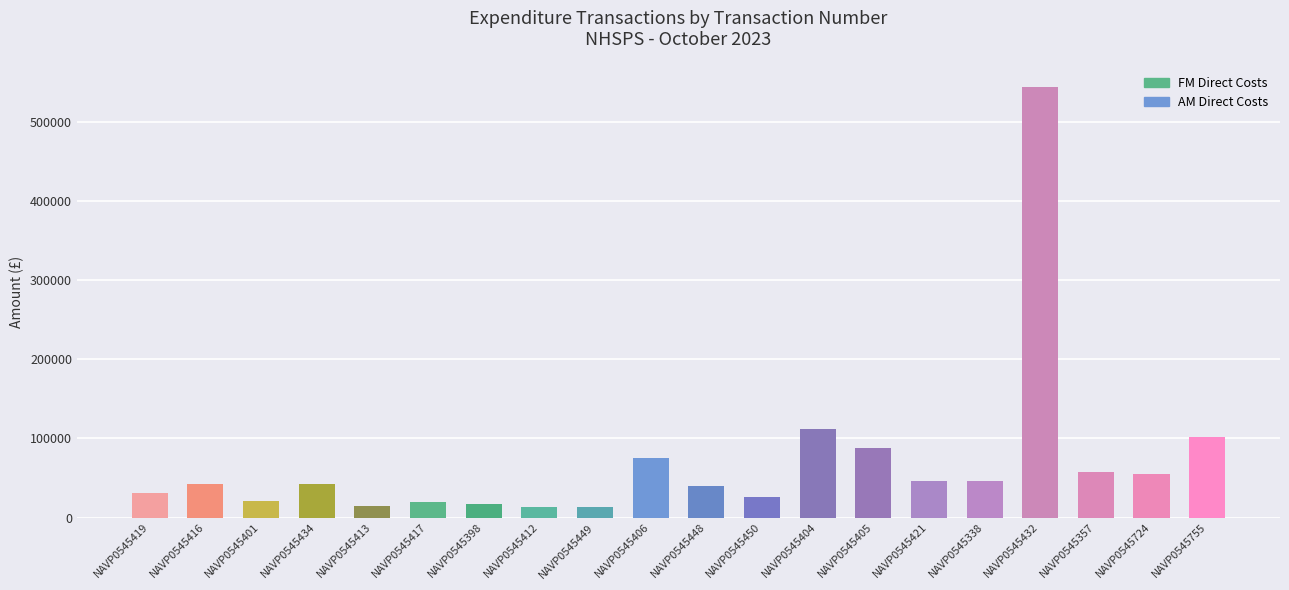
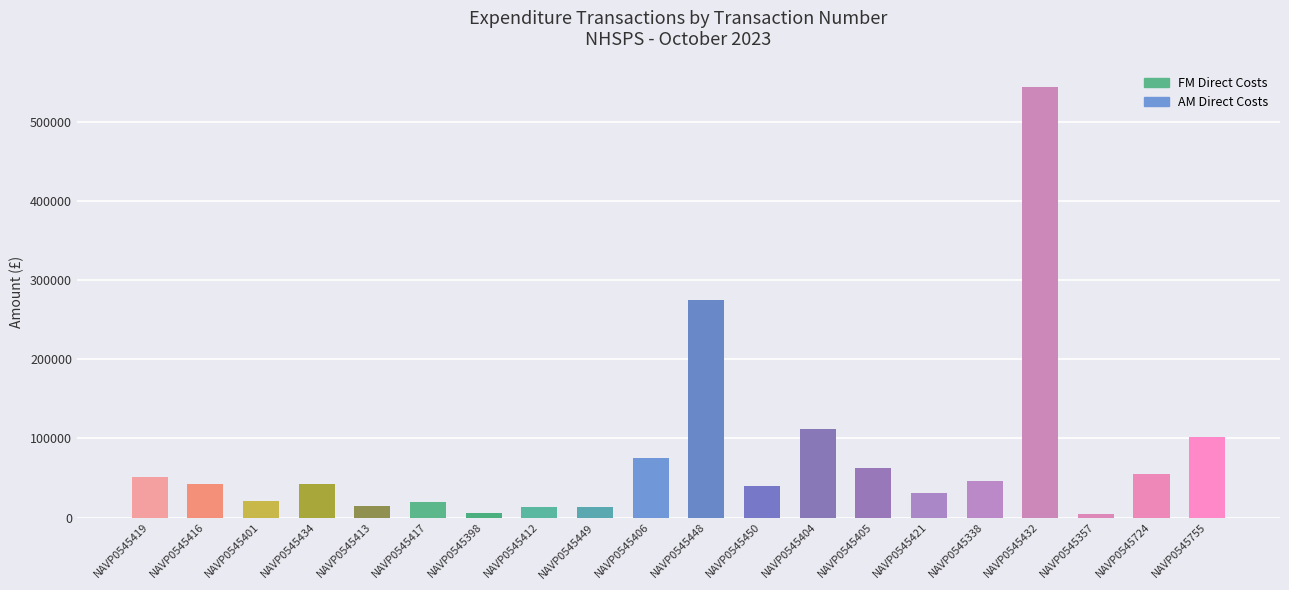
NAVP0545419: 30000 -> 50000
NAVP0545398: 20000 -> 10000
NAVP0545448: 40000 -> 270000
NAVP0545450: 30000 -> 40000
NAVP0545405: 90000 -> 60000
NAVP0545421: 50000 -> 30000
NAVP0545357: 60000 -> 0
